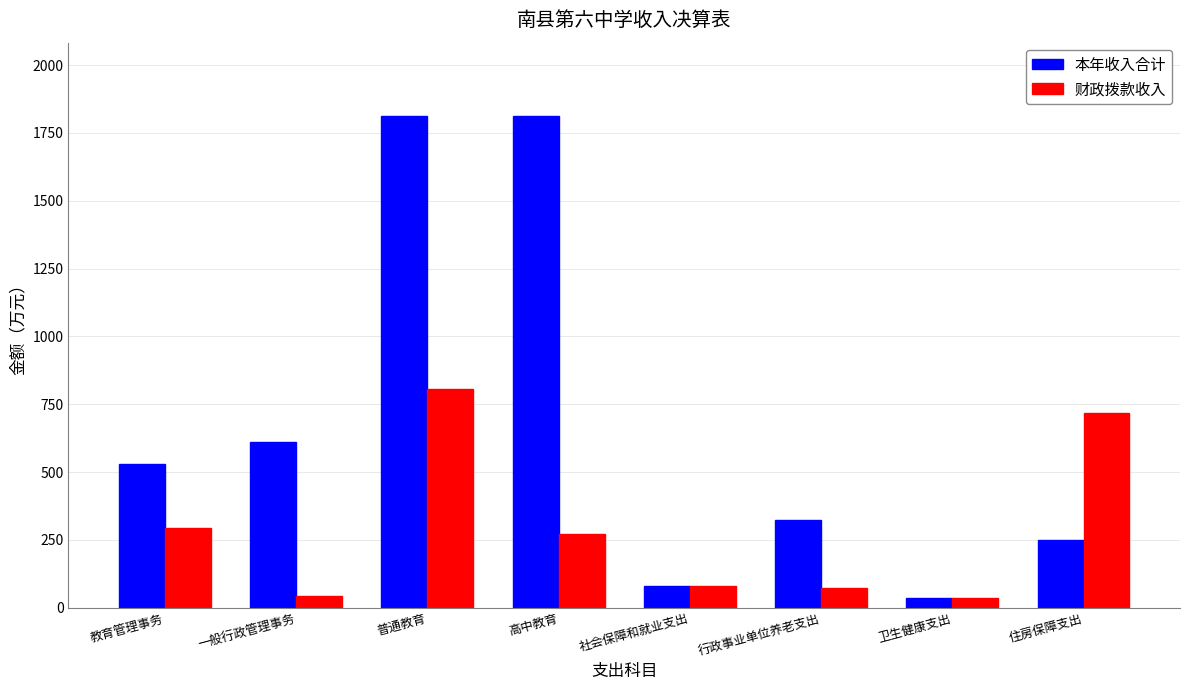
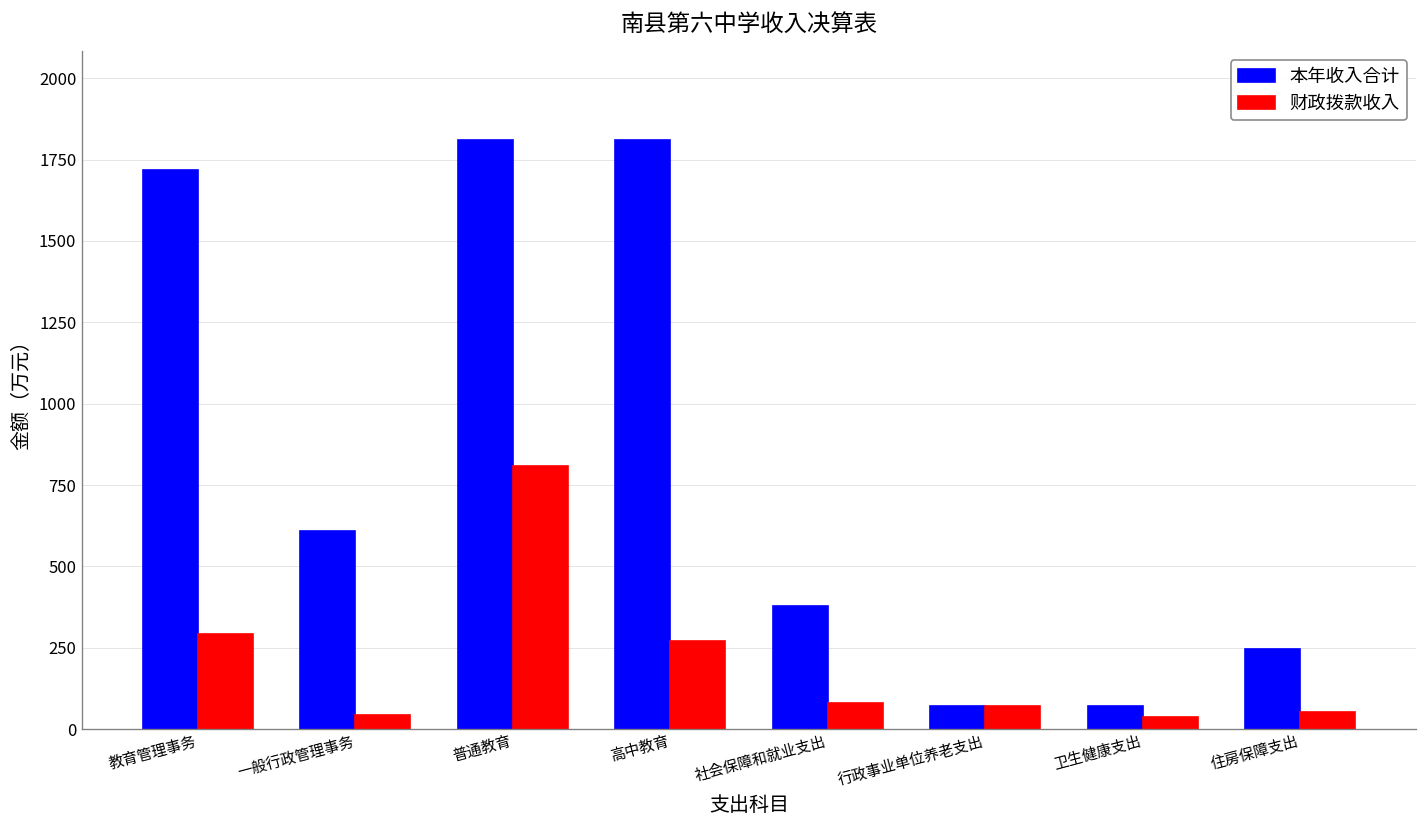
本年收入合计, 教育管理事务: 530 -> 1720
本年收入合计, 社会保障和就业支出: 80 -> 380
本年收入合计, 行政事业单位养老支出: 320 -> 70
本年收入合计, 卫生健康支出: 40 -> 70
财政拨款收入, 住房保障支出: 720 -> 50
